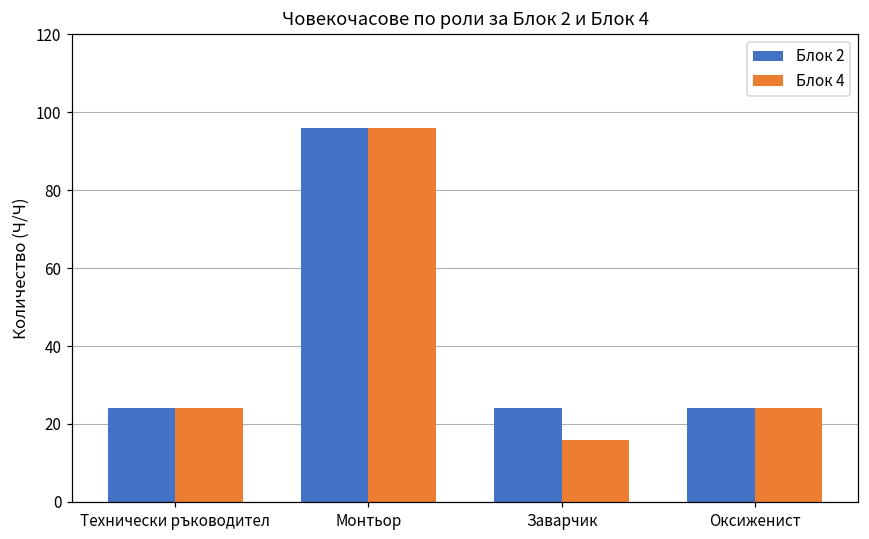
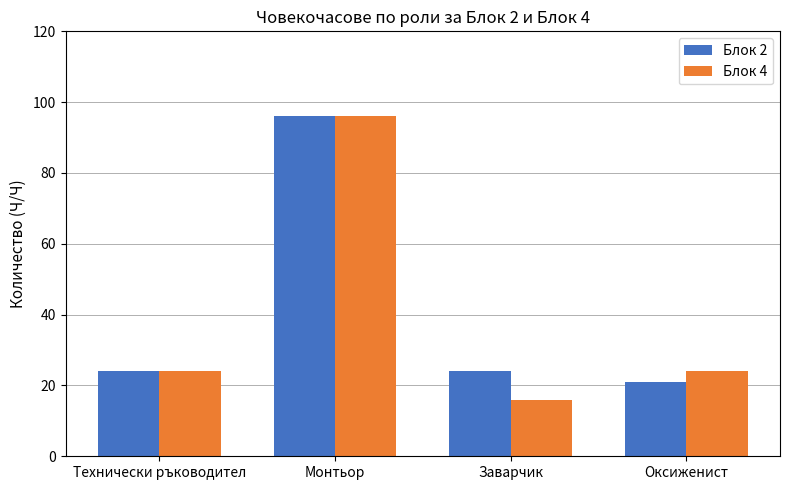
Блок 2, Оксиженист: 24 -> 21
